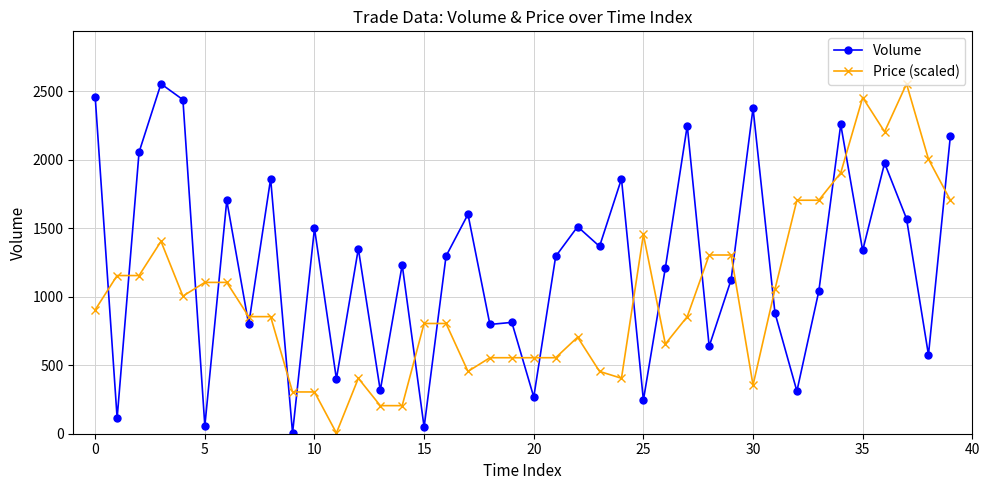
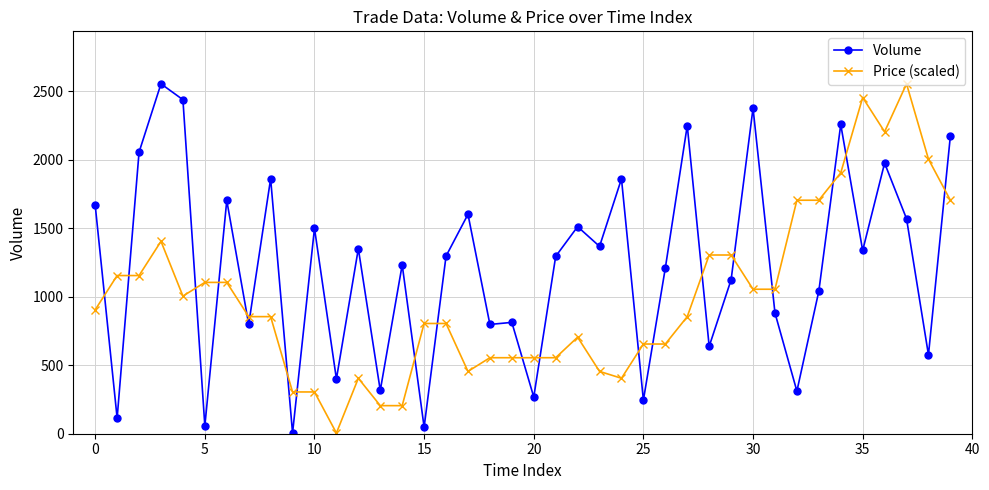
Volume, 0: 2460 -> 1670
Price (scaled), 25: 1460 -> 650
Price (scaled), 30: 360 -> 1060
